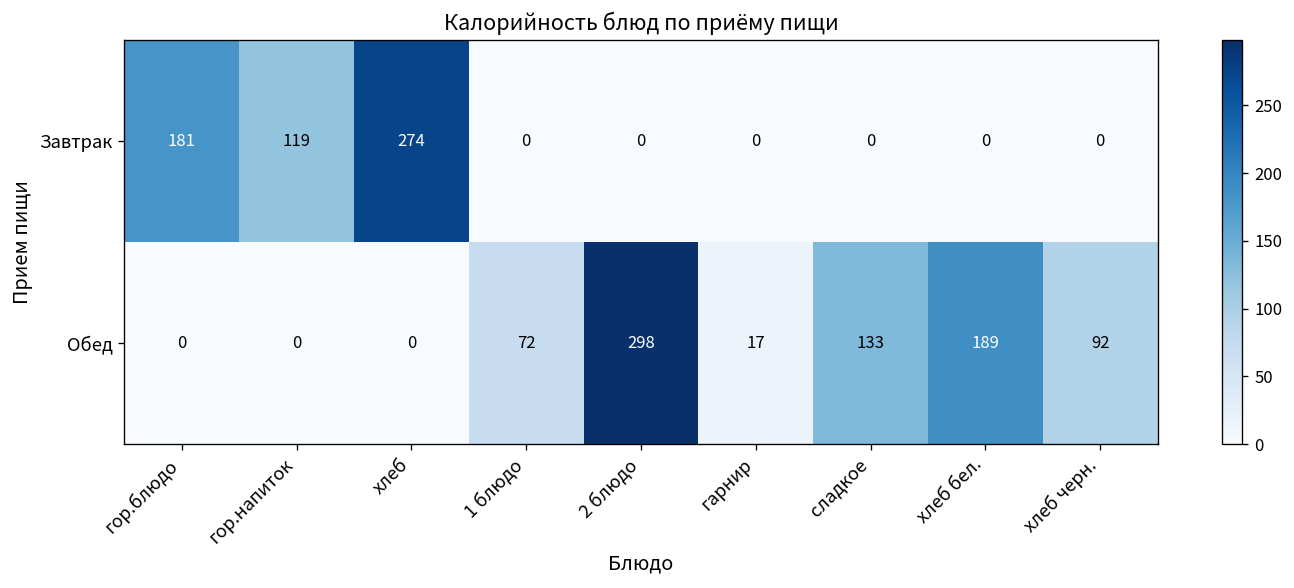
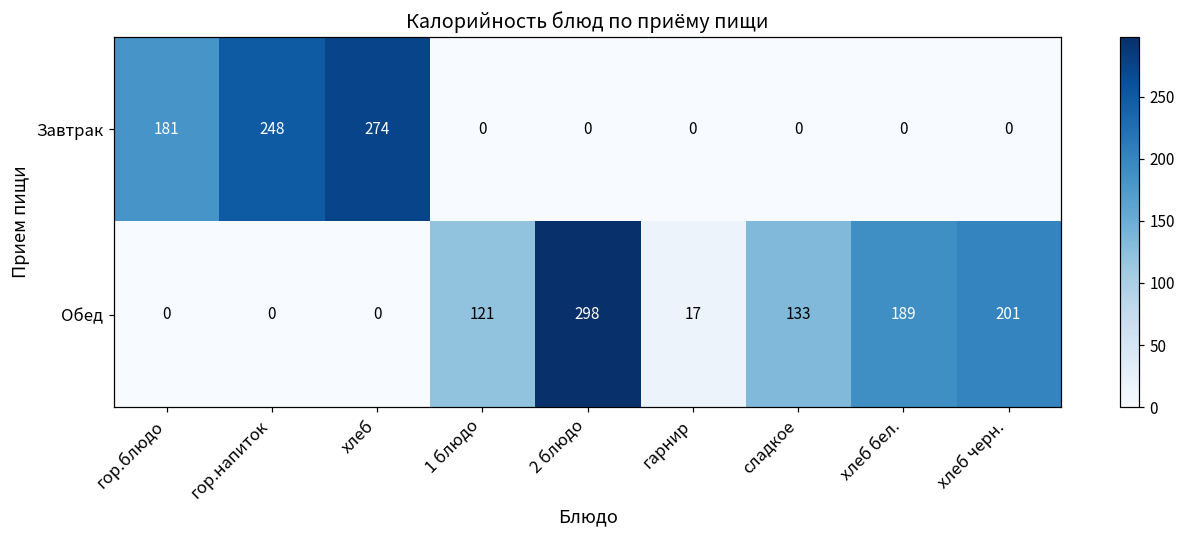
Завтрак, гор.напиток: 119 -> 248
Обед, 1 блюдо: 72 -> 121
Обед, хлеб черн.: 92 -> 201
